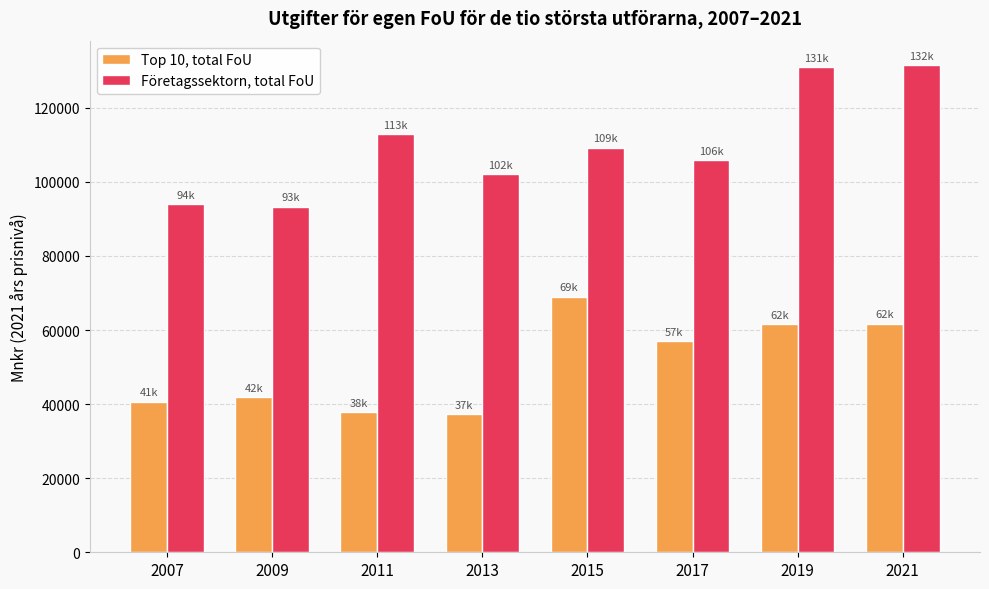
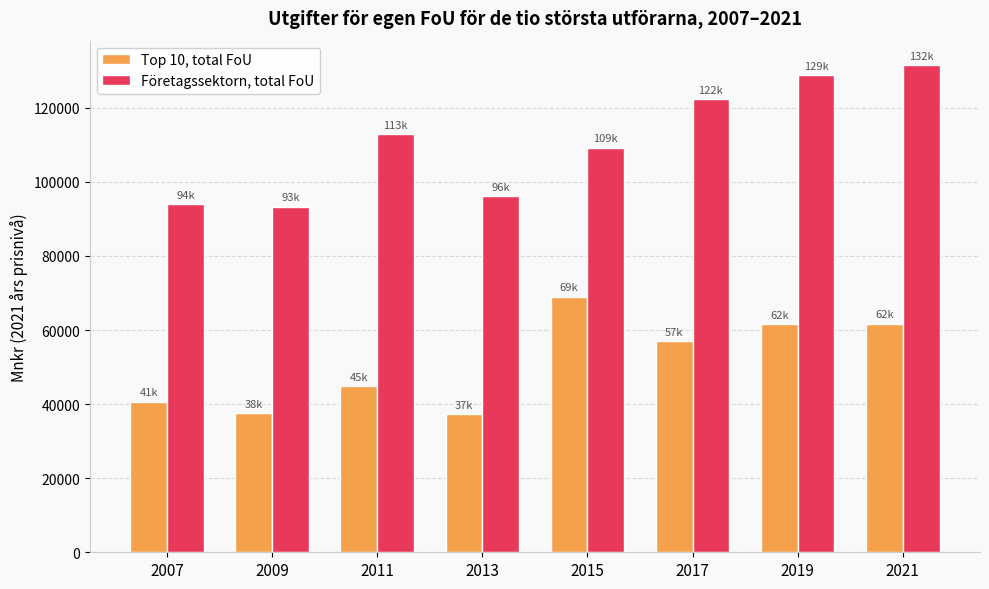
Top 10, total FoU, 2009: 42k -> 38k
Top 10, total FoU, 2011: 38k -> 45k
Företagssektorn, total FoU, 2013: 102k -> 96k
Företagssektorn, total FoU, 2017: 106k -> 122k
Företagssektorn, total FoU, 2019: 131k -> 129k
